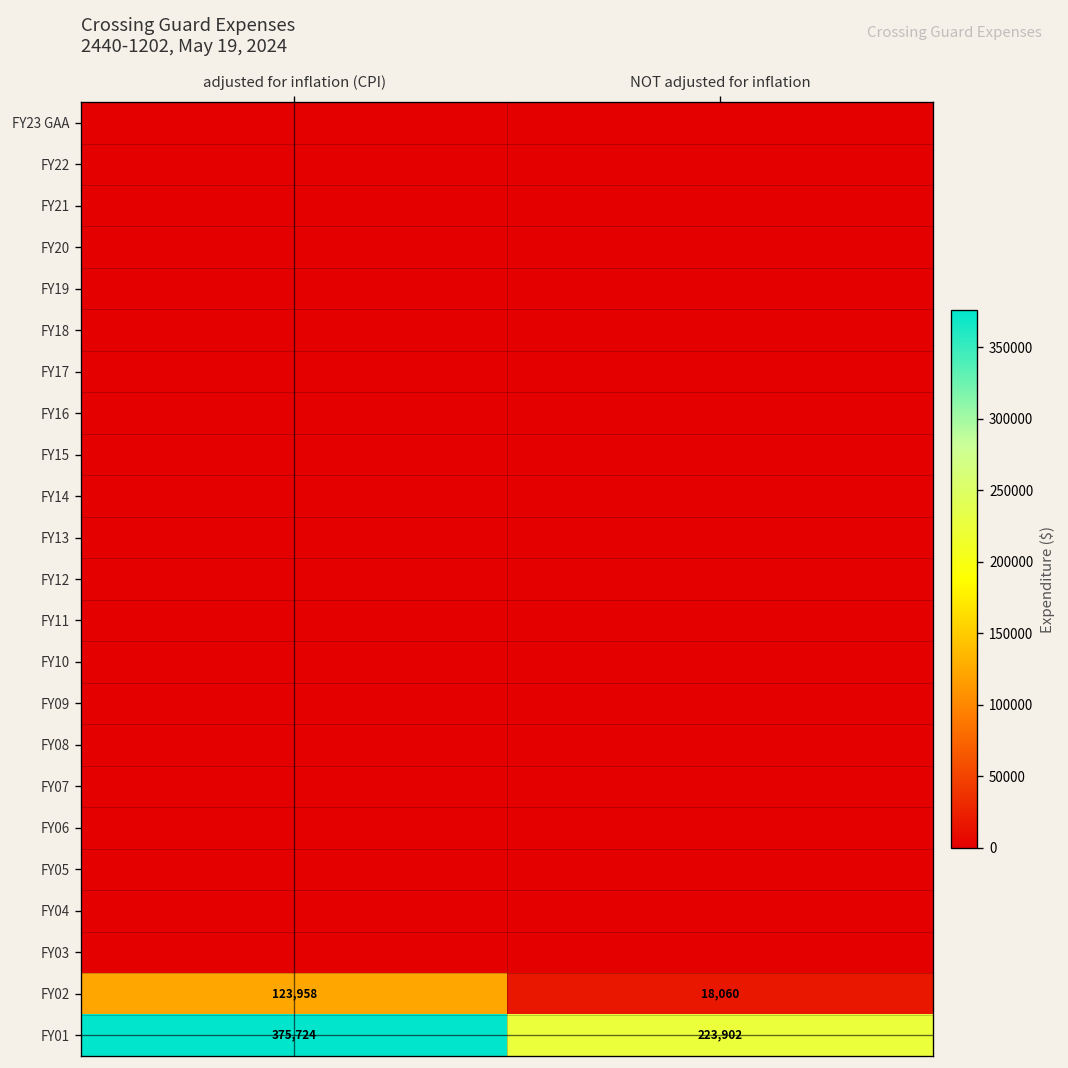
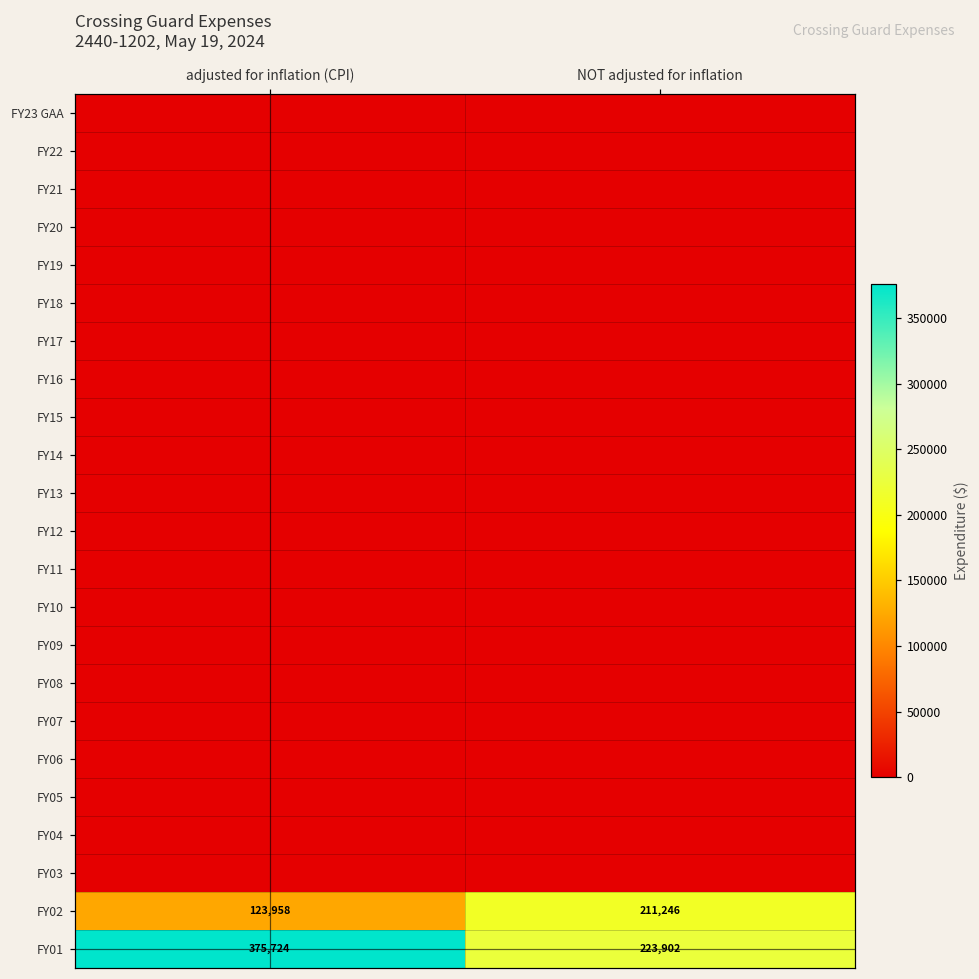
FY02, NOT adjusted for inflation: 18,060 -> 211,246
